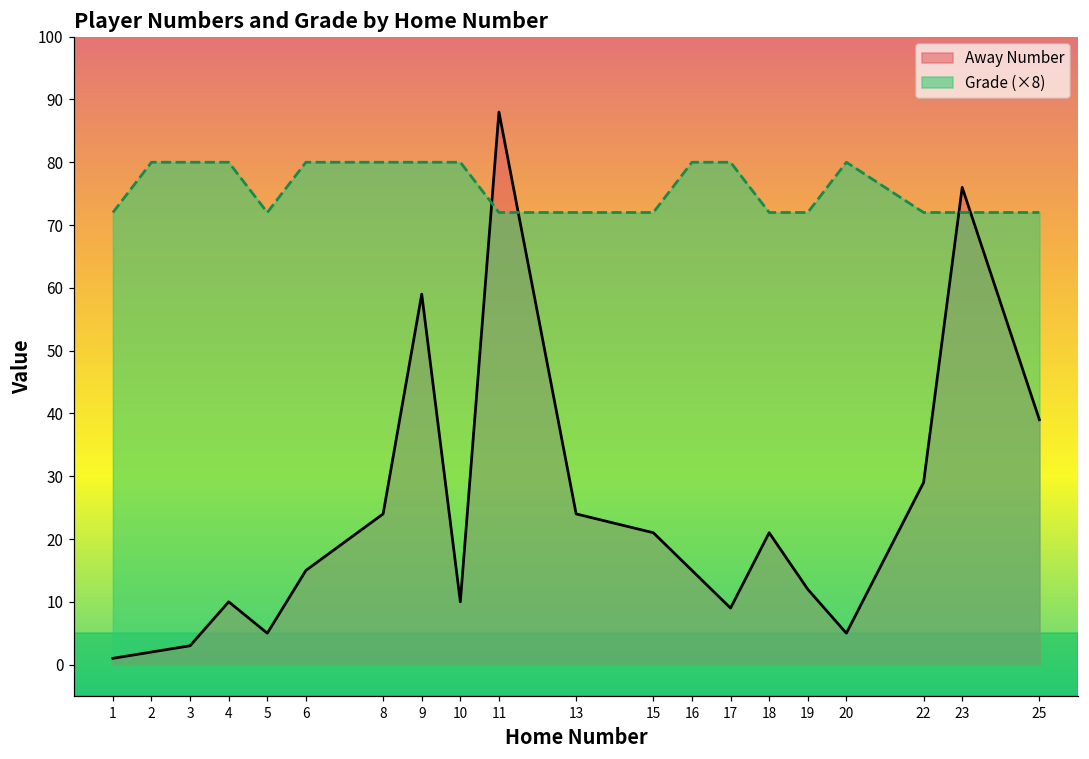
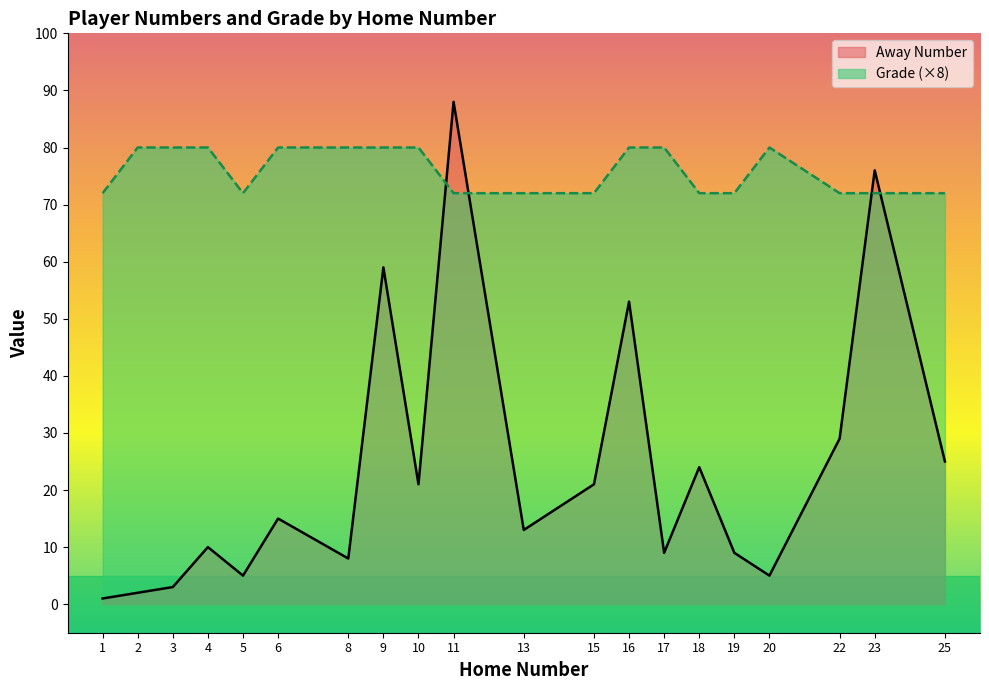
Away Number, 8: 24 -> 8
Away Number, 10: 10 -> 21
Away Number, 13: 24 -> 13
Away Number, 16: 15 -> 53
Away Number, 18: 21 -> 24
Away Number, 19: 12 -> 9
Away Number, 25: 39 -> 25
